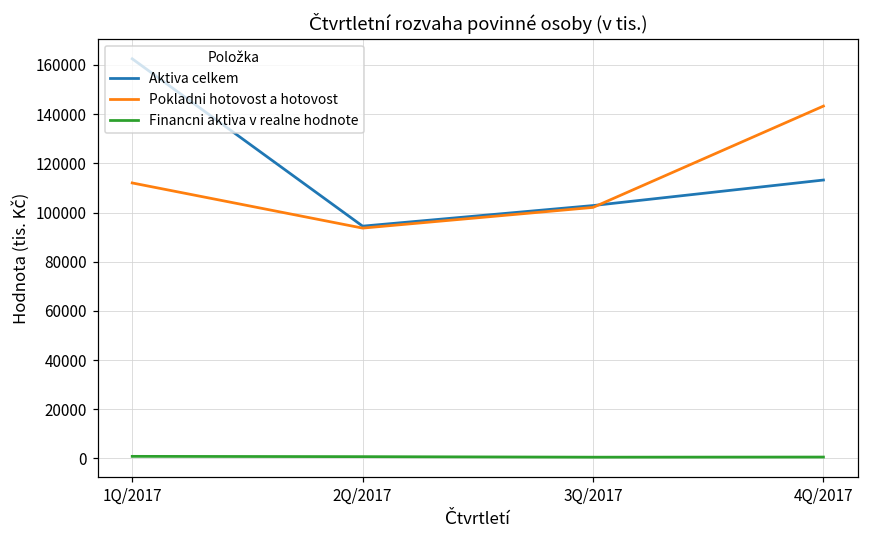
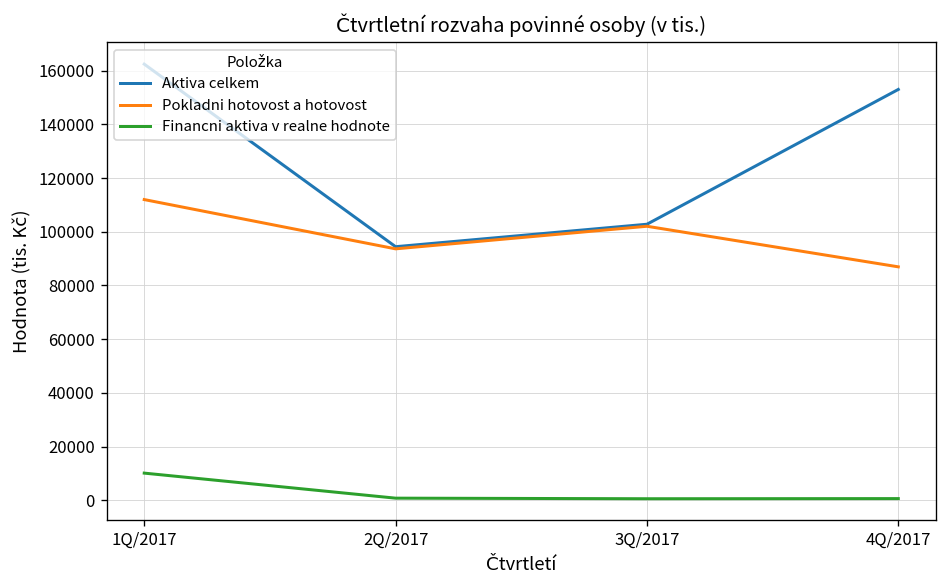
Financni aktiva v realne hodnote, 1Q/2017: 1000 -> 10000
Aktiva celkem, 4Q/2017: 113000 -> 153000
Pokladni hotovost a hotovost, 4Q/2017: 143000 -> 87000
